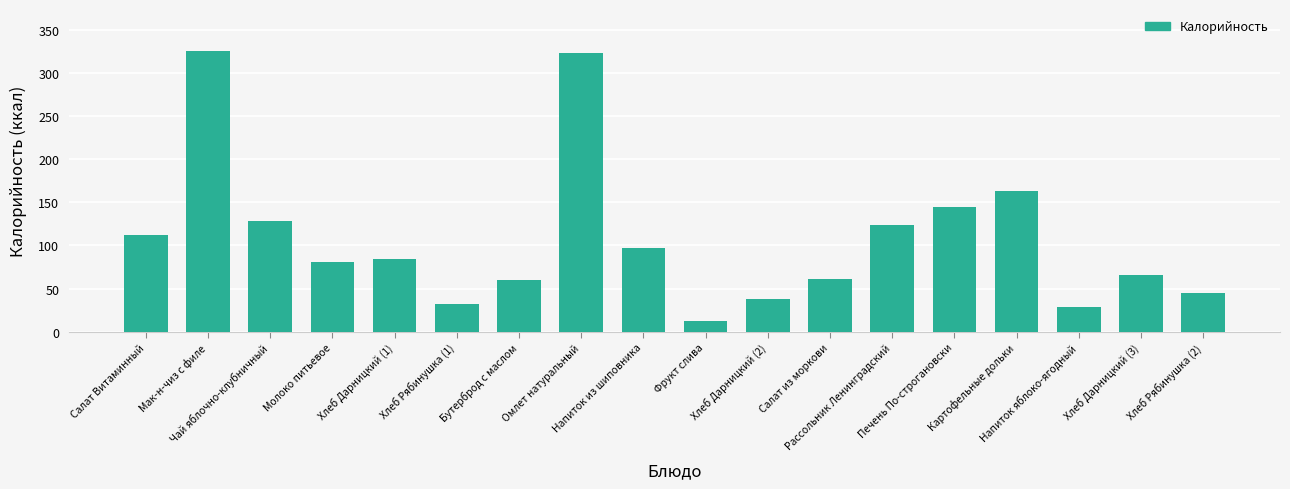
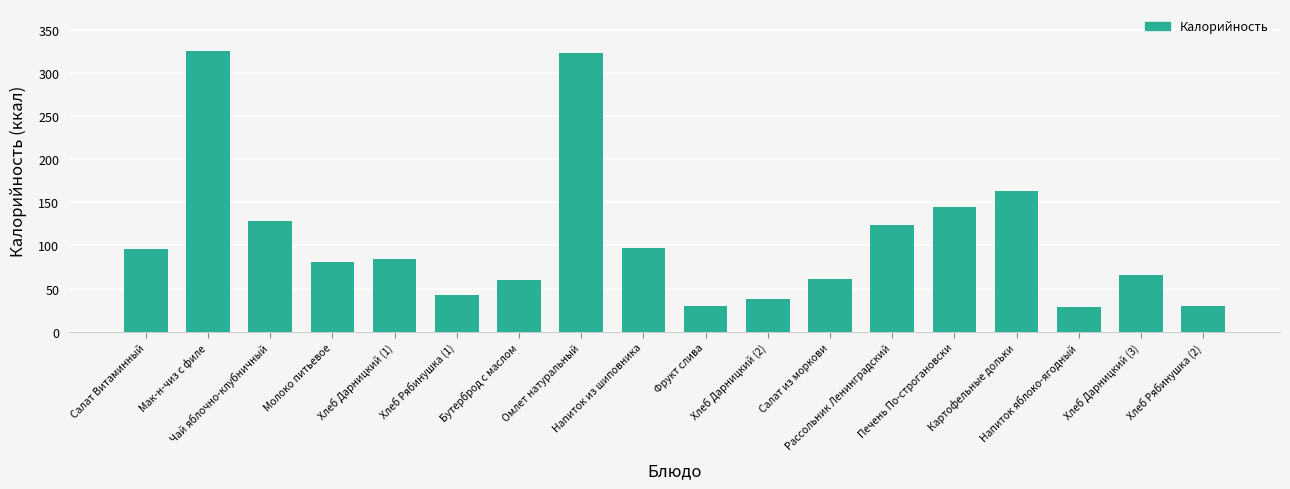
Салат Витаминный: 110 -> 100
Хлеб Рябинушка (1): 30 -> 40
Фрукт слива: 10 -> 30
Хлеб Рябинушка (2): 40 -> 30
